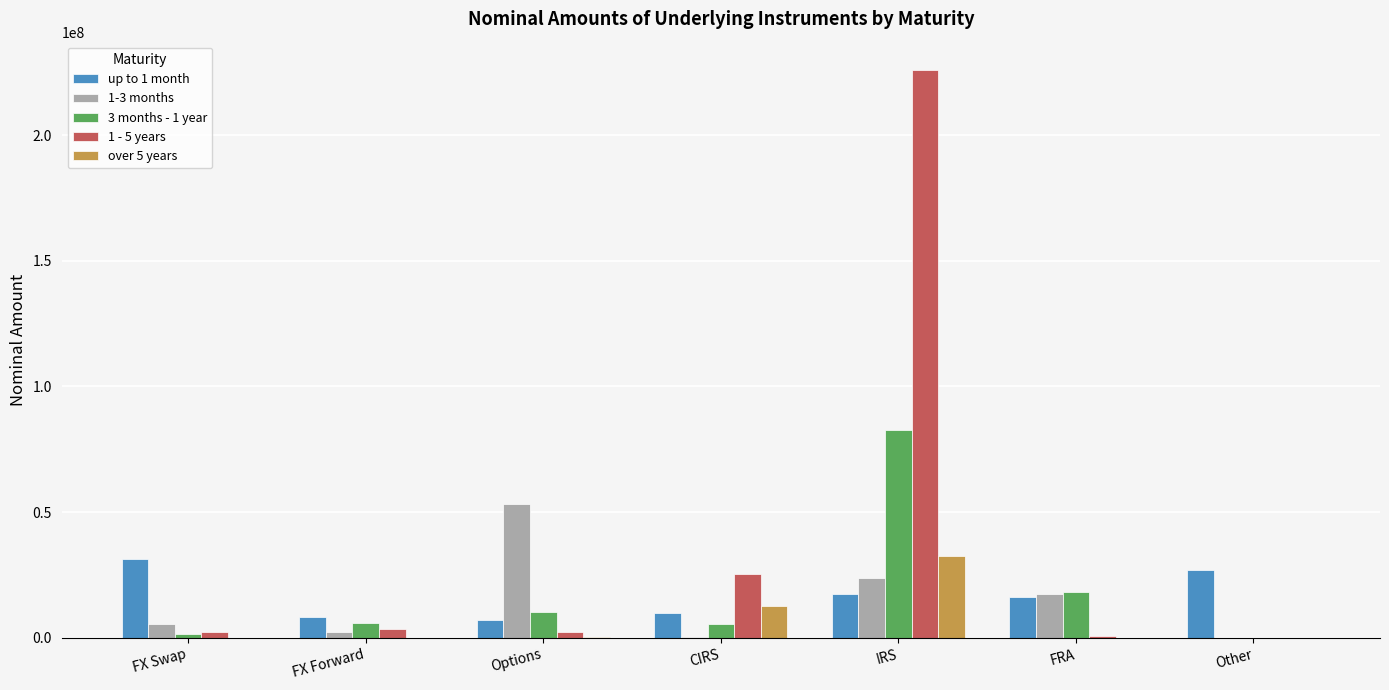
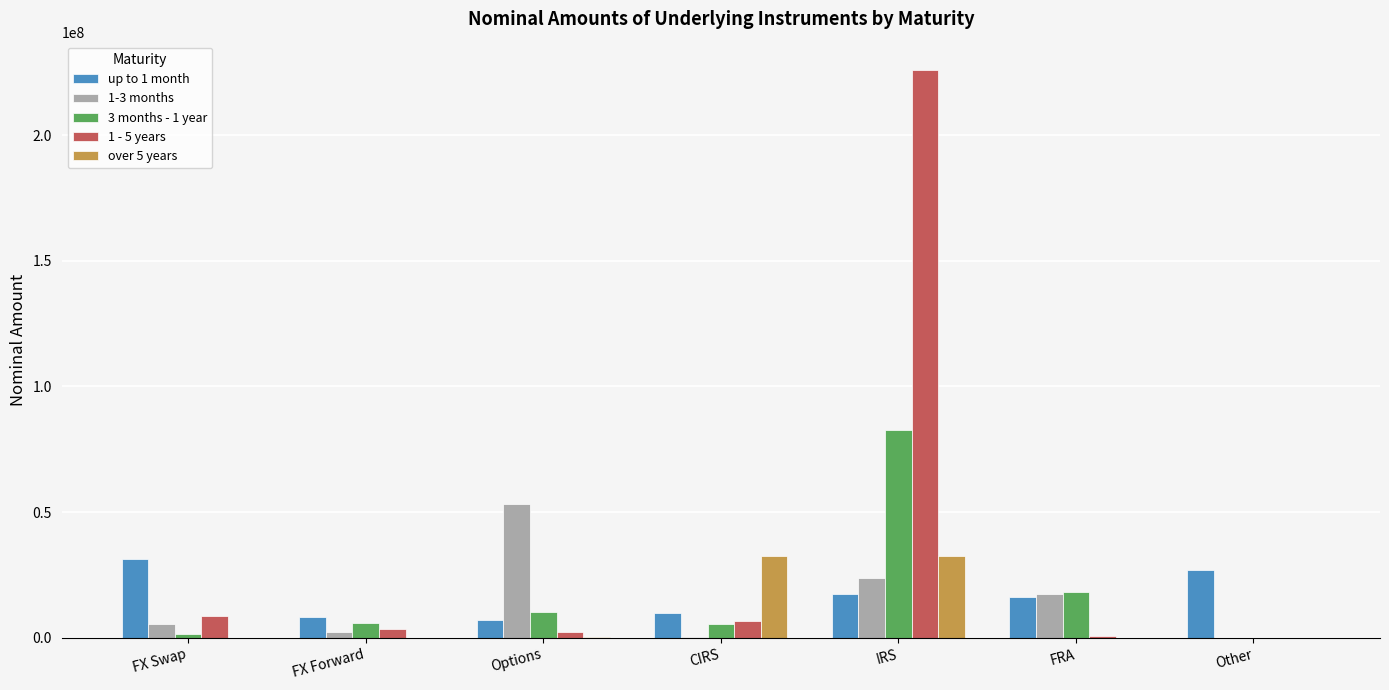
1 - 5 years, FX Swap: 2000000 -> 9000000
1 - 5 years, CIRS: 25000000 -> 7000000
over 5 years, CIRS: 13000000 -> 33000000
